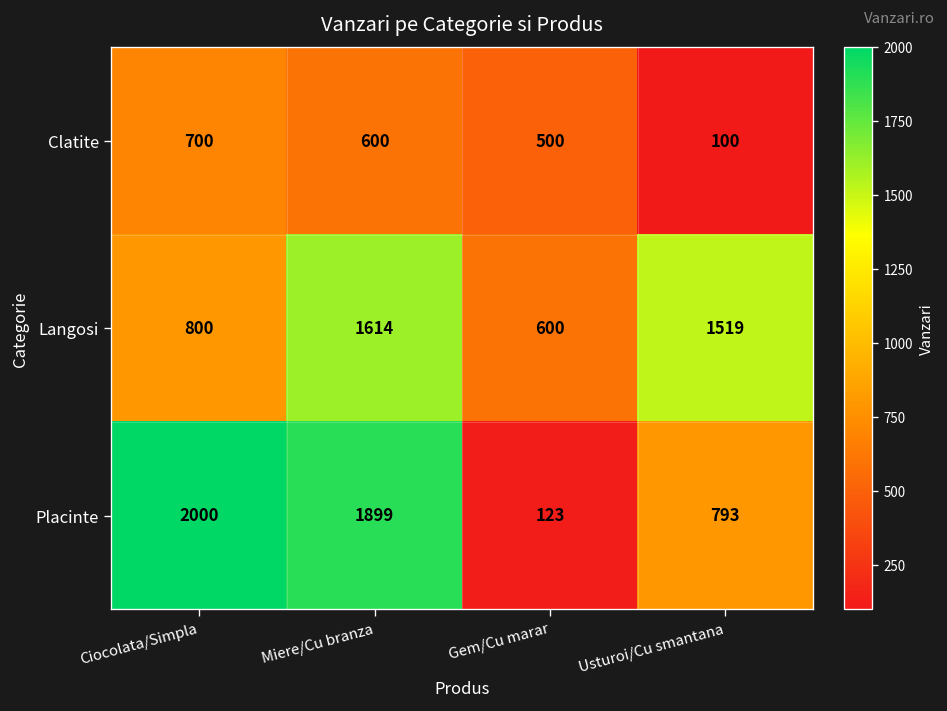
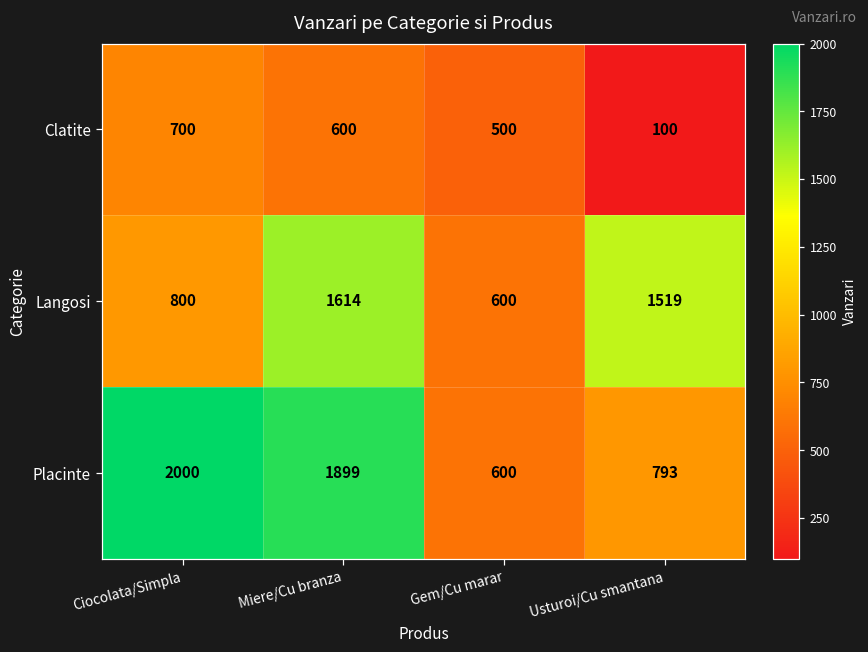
Placinte, Gem/Cu marar: 123 -> 600
